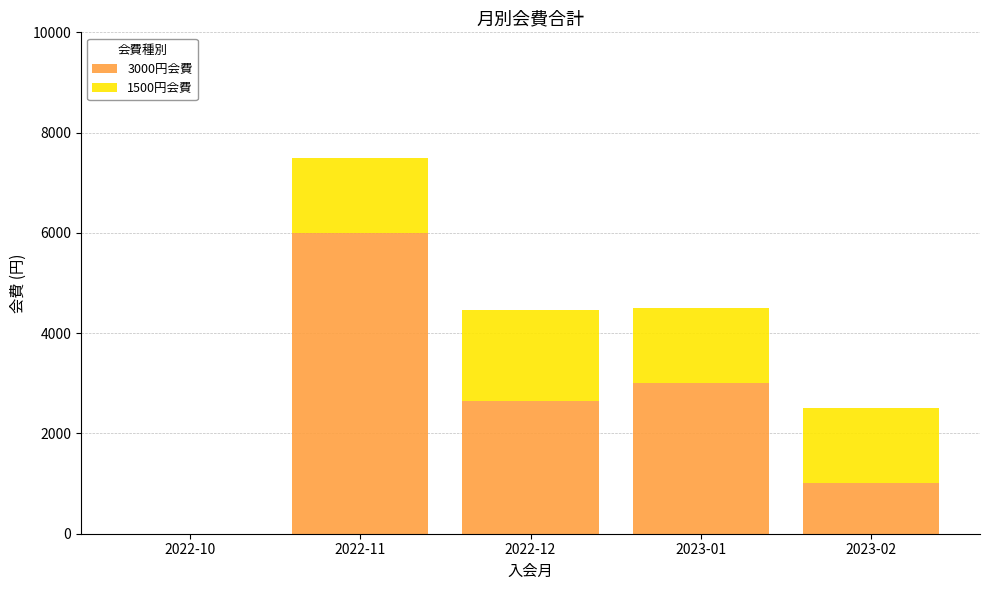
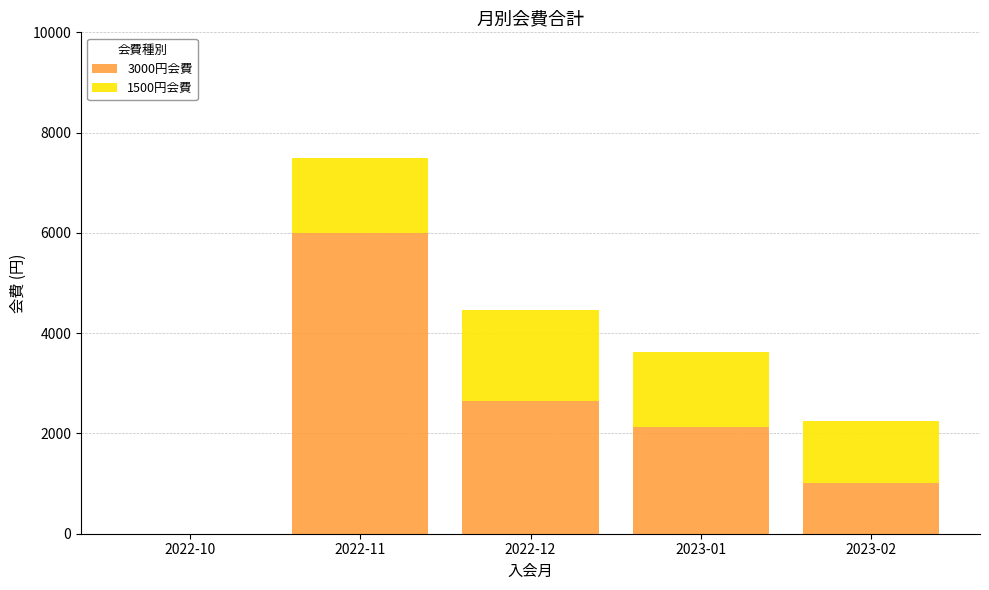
3000円会費, 2023-01: 3000 -> 2100
1500円会費, 2023-02: 1500 -> 1200
